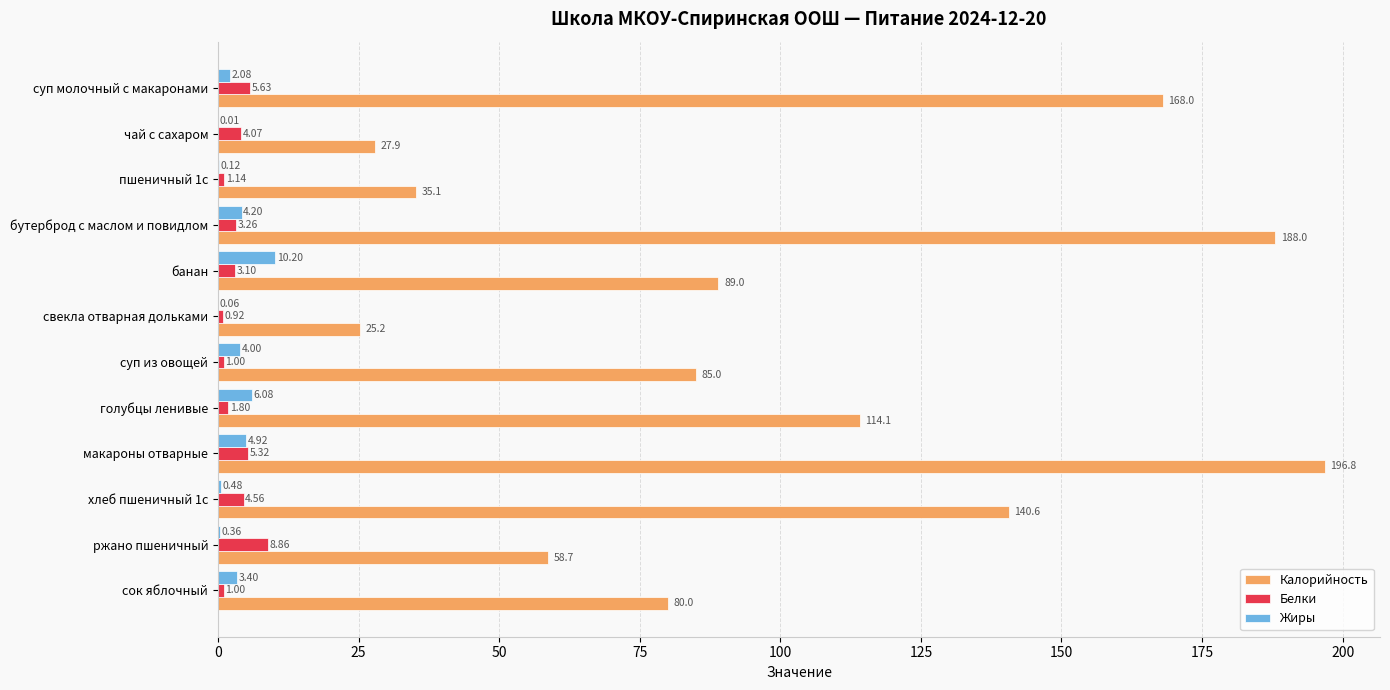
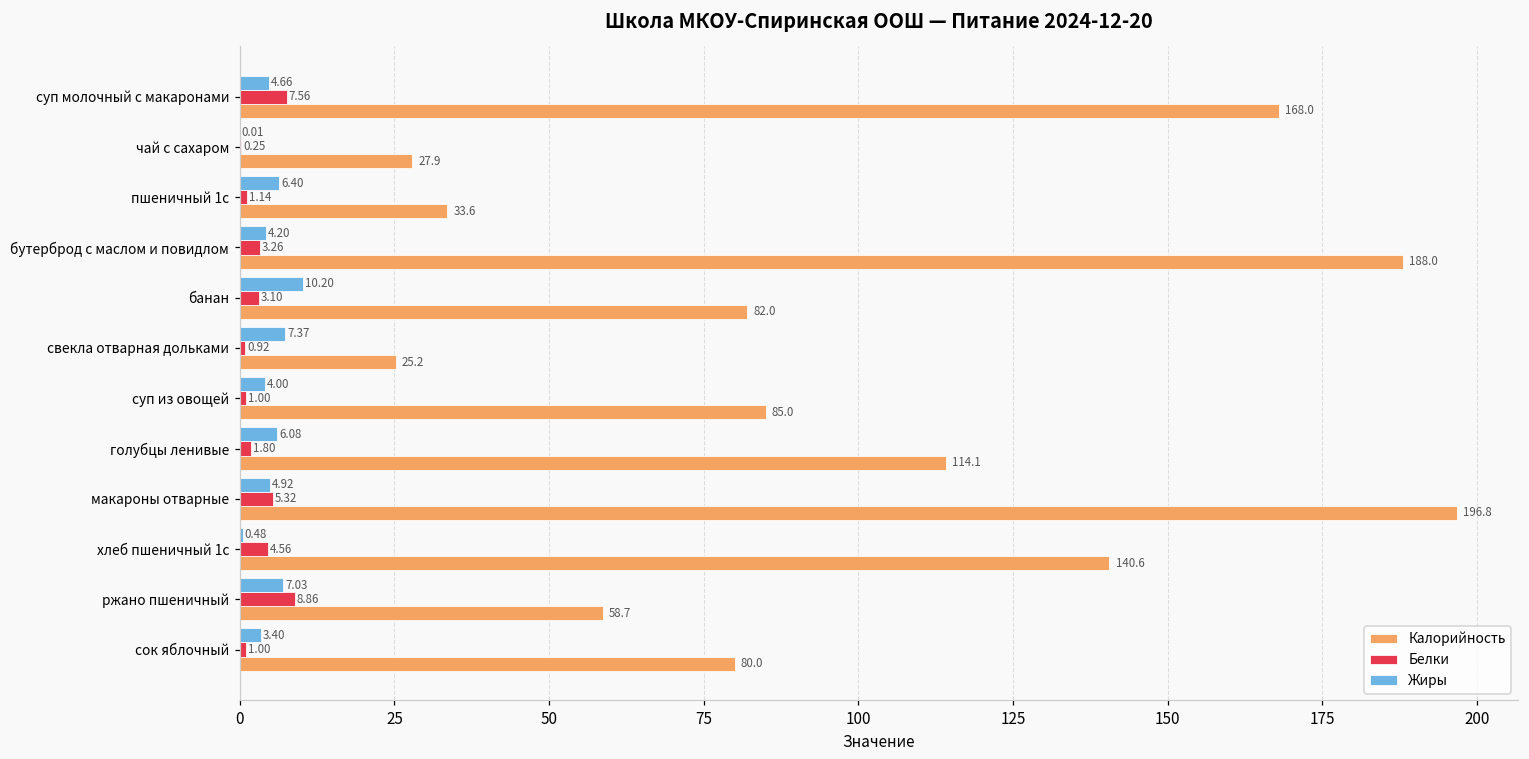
Жиры, суп молочный с макаронами: 2.08 -> 4.66
Белки, суп молочный с макаронами: 5.63 -> 7.56
Белки, чай с сахаром: 4.07 -> 0.25
Жиры, пшеничный 1с: 0.12 -> 6.40
Калорийность, пшеничный 1с: 35.1 -> 33.6
Калорийность, банан: 89.0 -> 82.0
Жиры, свекла отварная дольками: 0.06 -> 7.37
Жиры, ржано пшеничный: 0.36 -> 7.03
